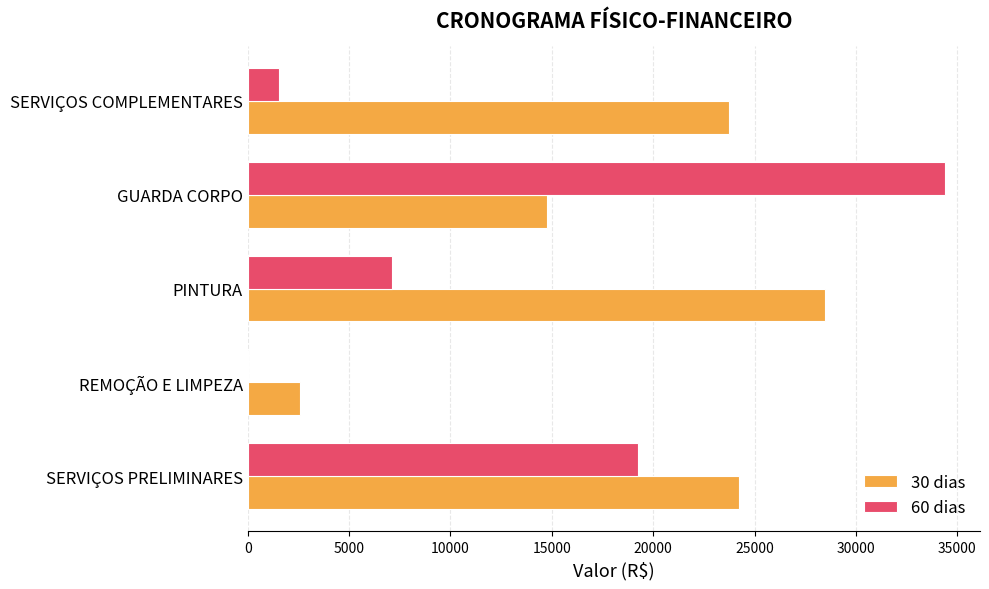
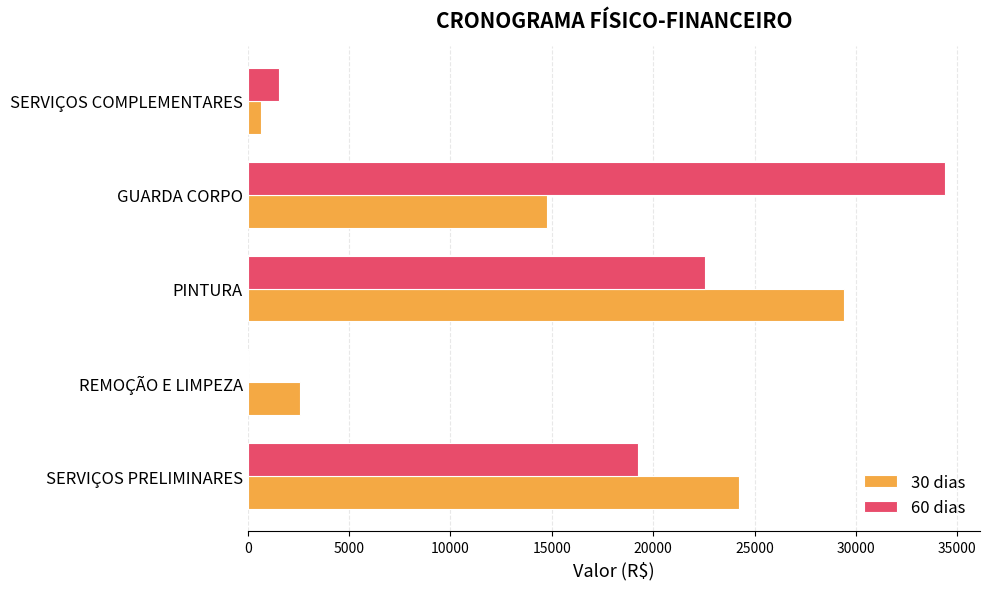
30 dias, SERVIÇOS COMPLEMENTARES: 23700 -> 700
60 dias, PINTURA: 7100 -> 22500
30 dias, PINTURA: 28500 -> 29400
